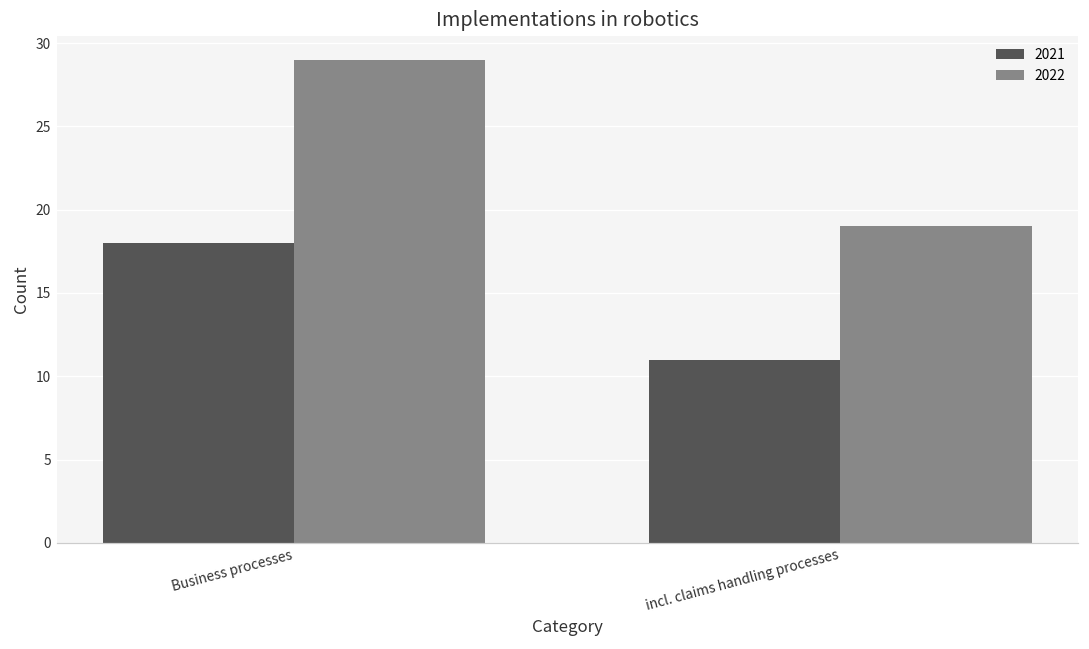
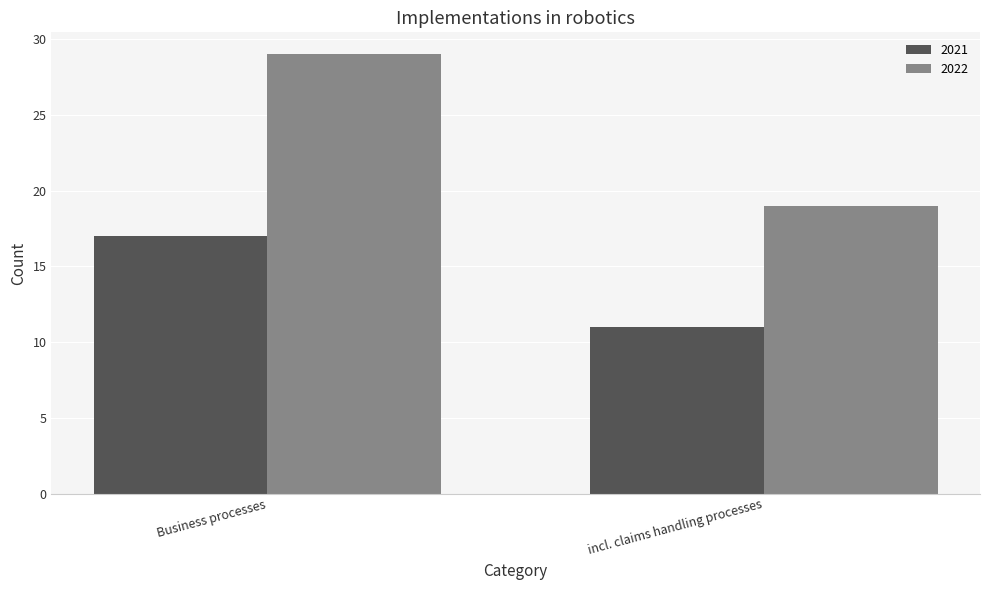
2021, Business processes: 18 -> 17
